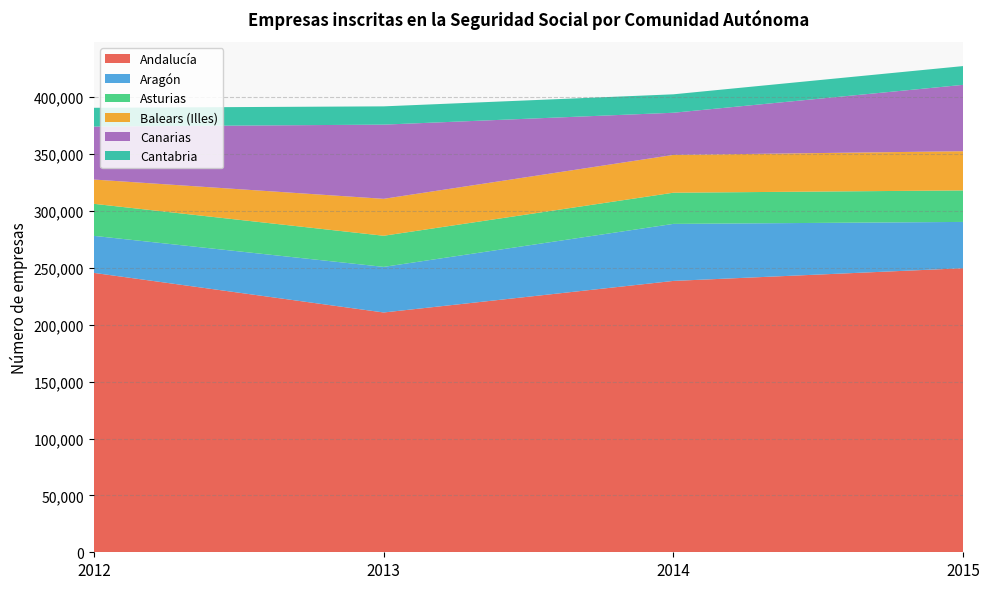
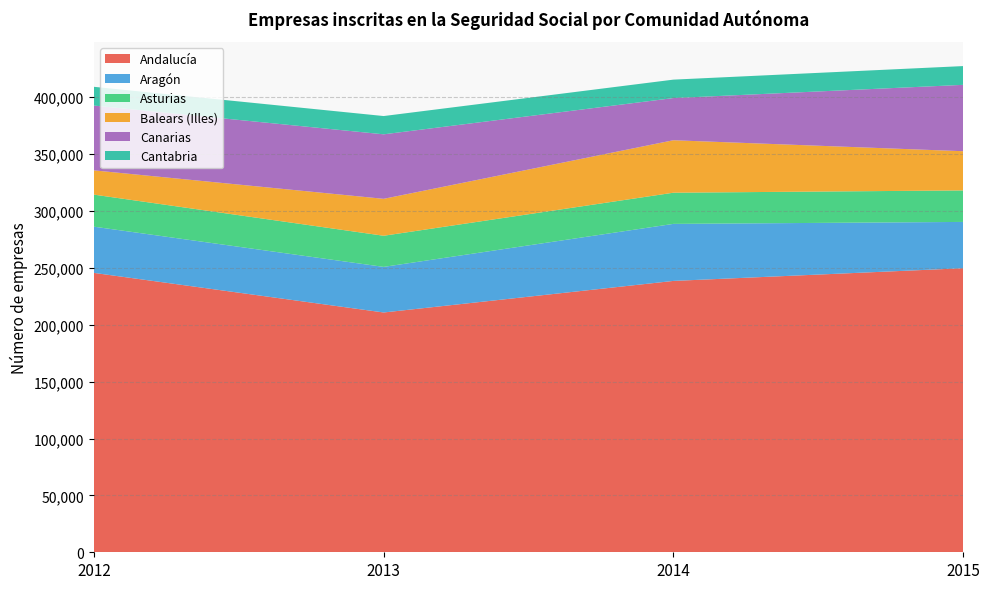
Aragón, 2012: 33,000 -> 41,000
Canarias, 2012: 47,000 -> 57,000
Canarias, 2013: 65,000 -> 57,000
Balears (Illes), 2014: 33,000 -> 46,000
